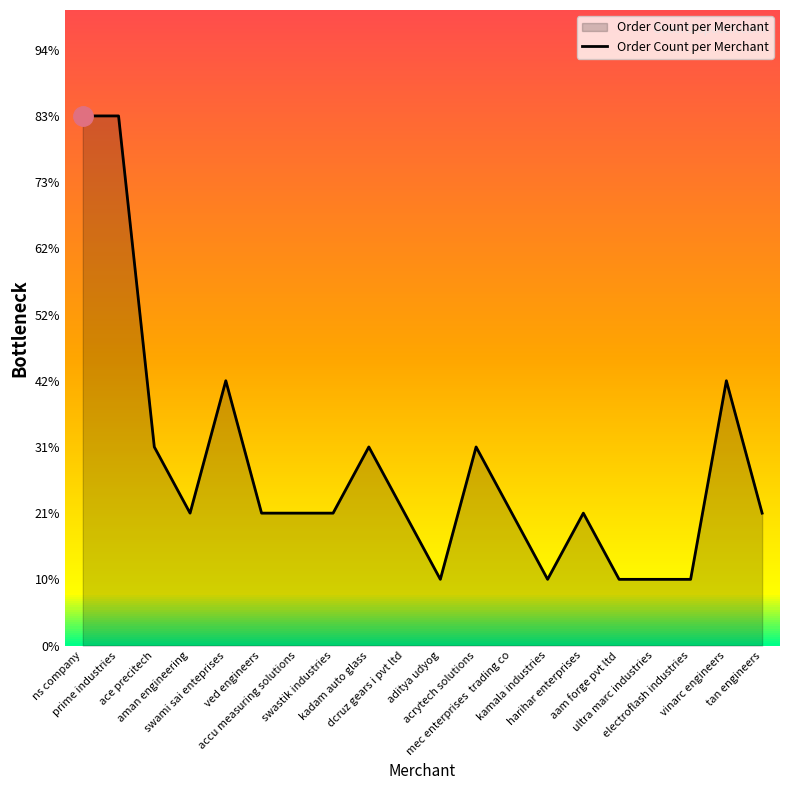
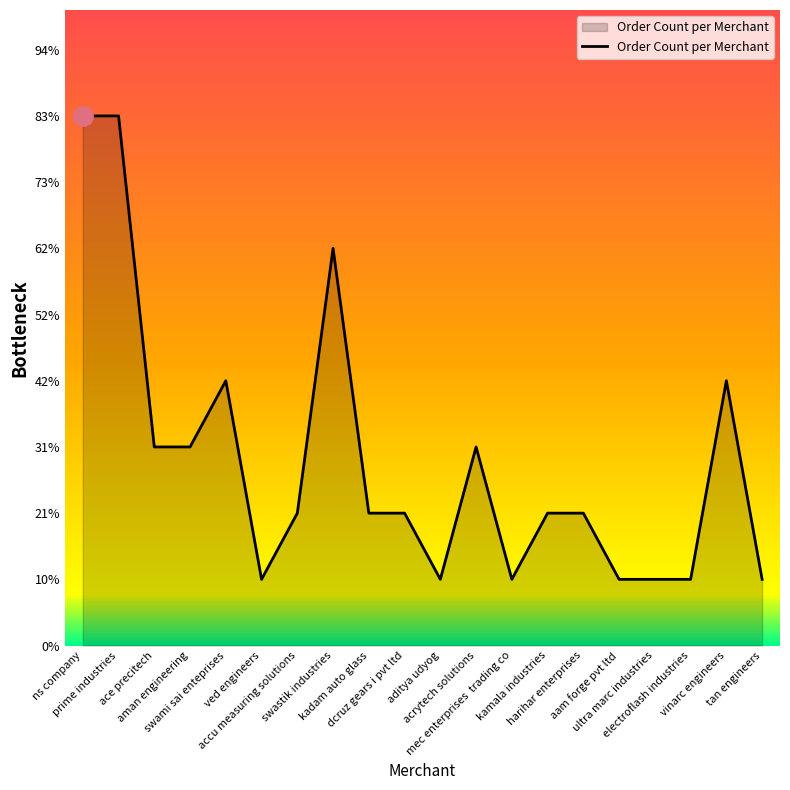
Order Count per Merchant, aman engineering: 21% -> 31%
Order Count per Merchant, ved engineers: 21% -> 10%
Order Count per Merchant, swastik industries: 21% -> 63%
Order Count per Merchant, kadam auto glass: 31% -> 21%
Order Count per Merchant, mec enterprises trading co: 21% -> 10%
Order Count per Merchant, kamala industries: 10% -> 21%
Order Count per Merchant, tan engineers: 21% -> 10%
